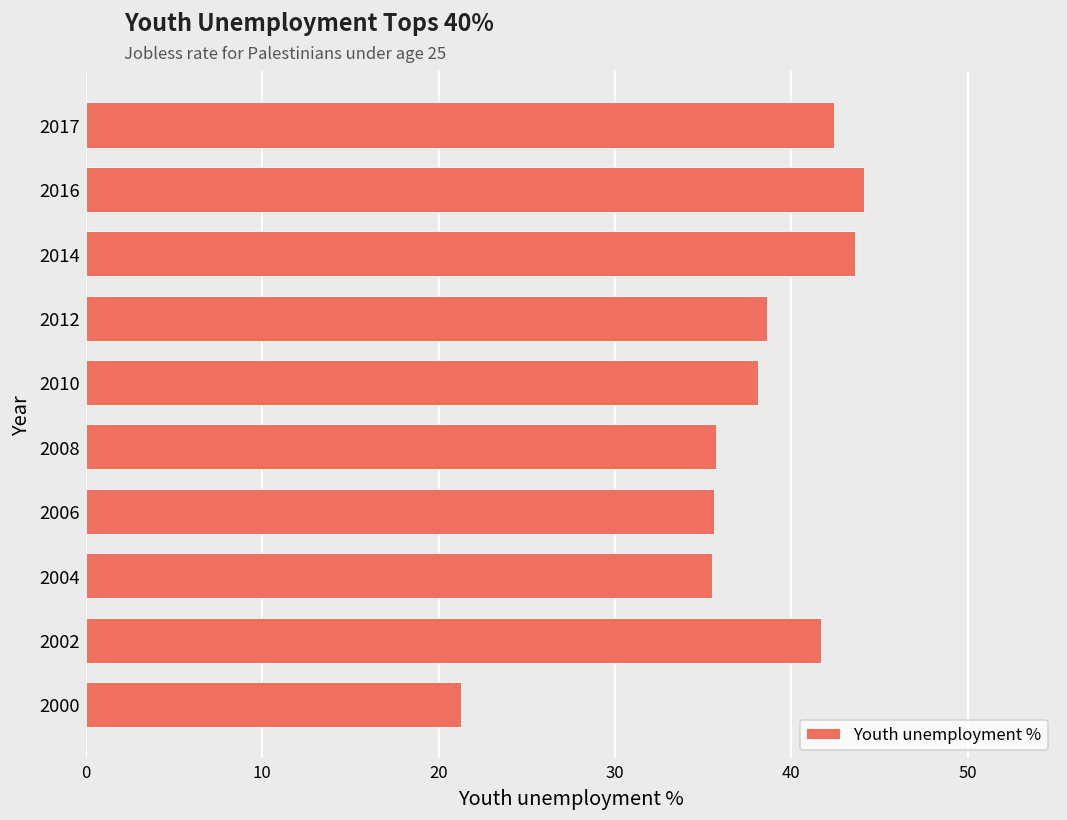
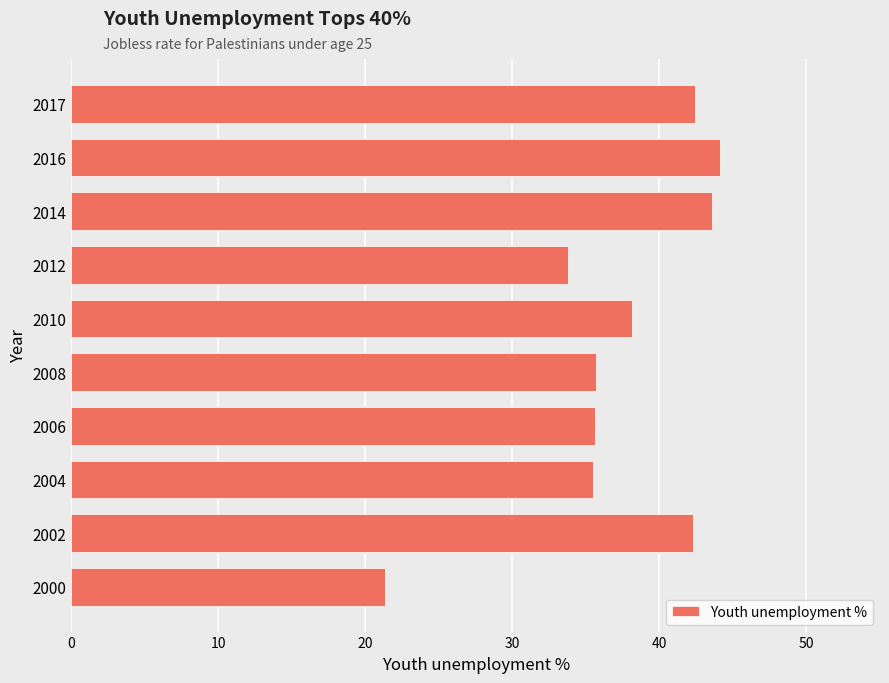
2012: 38.6 -> 33.8
2002: 41.7 -> 42.3
